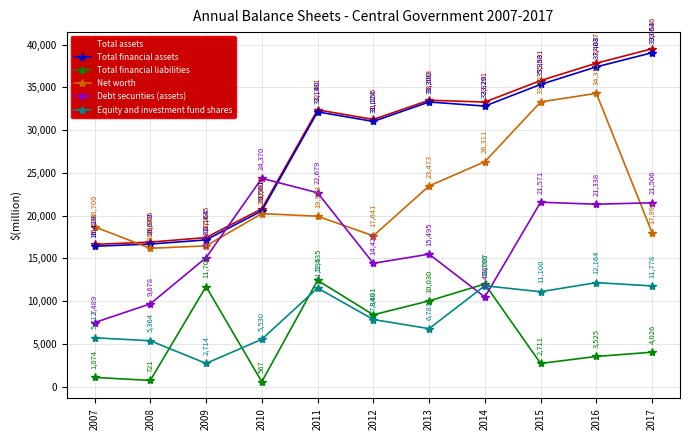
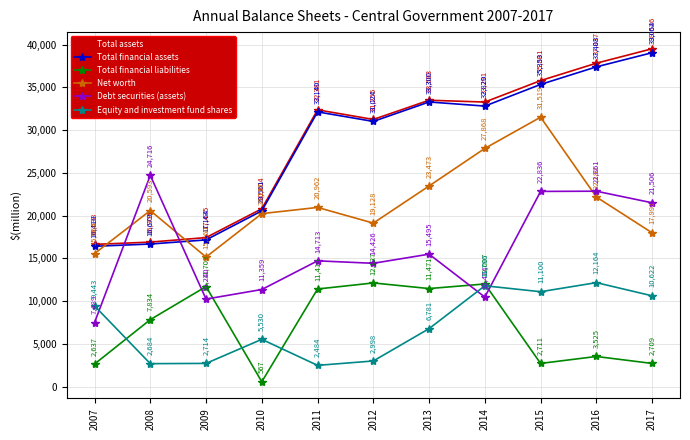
Total financial liabilities, 2007: 1,074 -> 2,637
Net worth, 2007: 18,700 -> 15,564
Equity and investment fund shares, 2007: 5,712 -> 9,443
Total financial liabilities, 2008: 721 -> 7,834
Net worth, 2008: 16,184 -> 20,593
Debt securities (assets), 2008: 9,678 -> 24,716
Equity and investment fund shares, 2008: 5,364 -> 2,684
Net worth, 2009: 16,465 -> 15,160
Debt securities (assets), 2009: 15,081 -> 10,240
Debt securities (assets), 2010: 24,370 -> 11,359
Total financial liabilities, 2011: 12,435 -> 11,419
Net worth, 2011: 19,933 -> 20,962
Debt securities (assets), 2011: 22,679 -> 14,713
Equity and investment fund shares, 2011: 11,535 -> 2,484
Total financial liabilities, 2012: 8,401 -> 12,127
Net worth, 2012: 17,641 -> 19,128
Equity and investment fund shares, 2012: 7,848 -> 2,998
Total financial liabilities, 2013: 10,030 -> 11,471
Net worth, 2014: 26,311 -> 27,868
Net worth, 2015: 33,303 -> 31,519
Debt securities (assets), 2015: 21,571 -> 22,836
Net worth, 2016: 34,312 -> 22,182
Debt securities (assets), 2016: 21,338 -> 22,861
Total financial liabilities, 2017: 4,026 -> 2,709
Equity and investment fund shares, 2017: 11,778 -> 10,622
